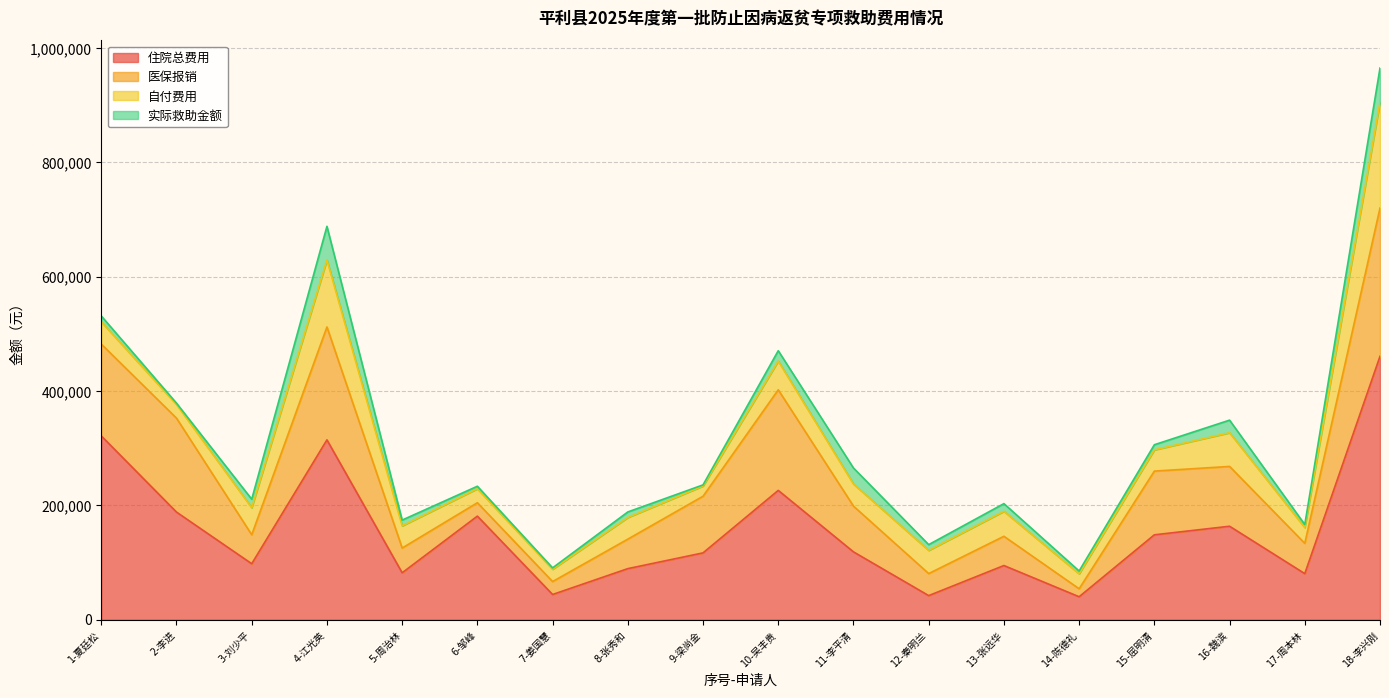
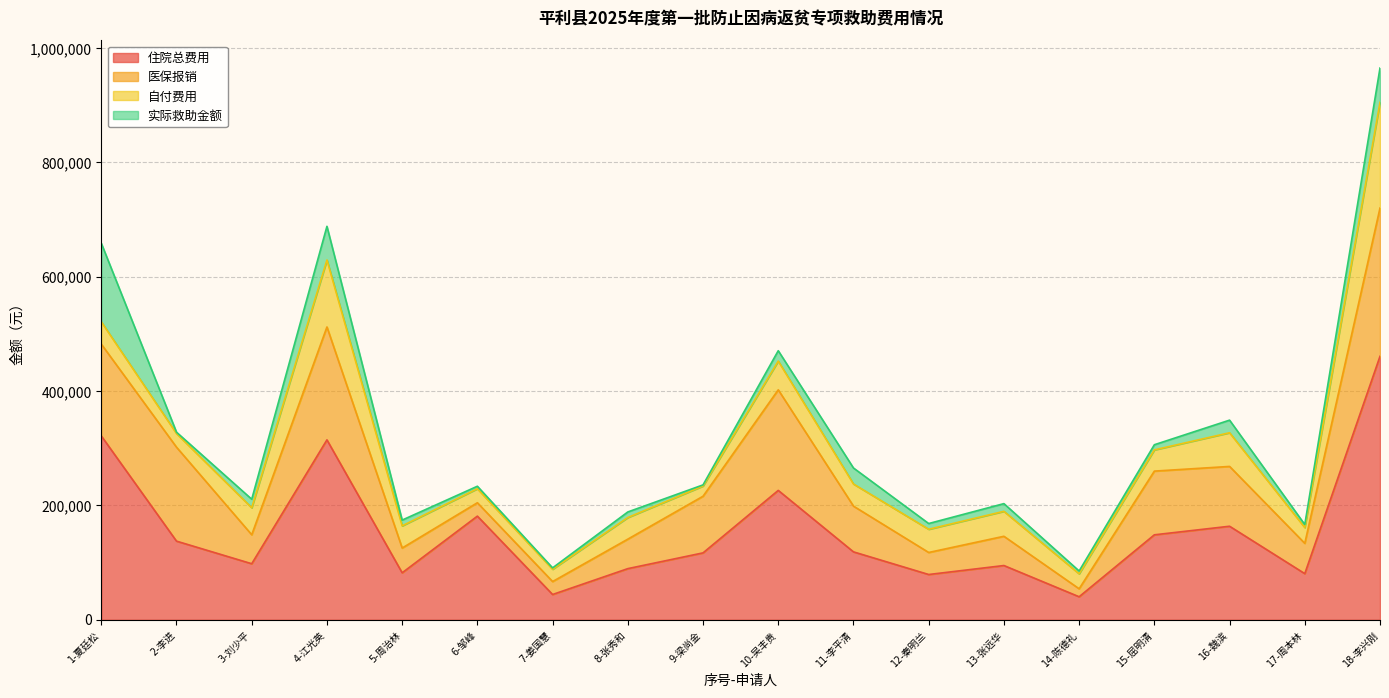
实际救助金额, 1-夏廷松: 10,000 -> 140,000
住院总费用, 2-李进: 190,000 -> 140,000
住院总费用, 12-秦明兰: 40,000 -> 80,000
